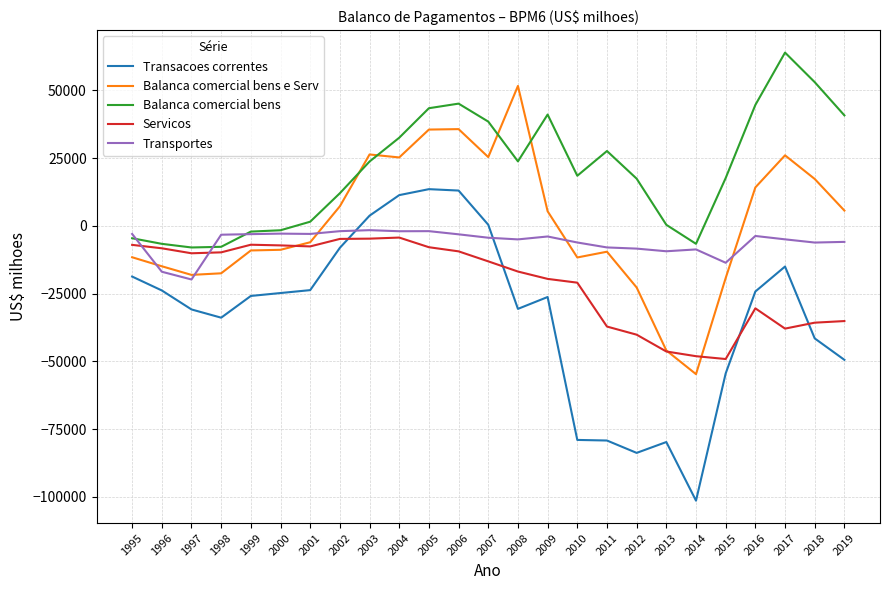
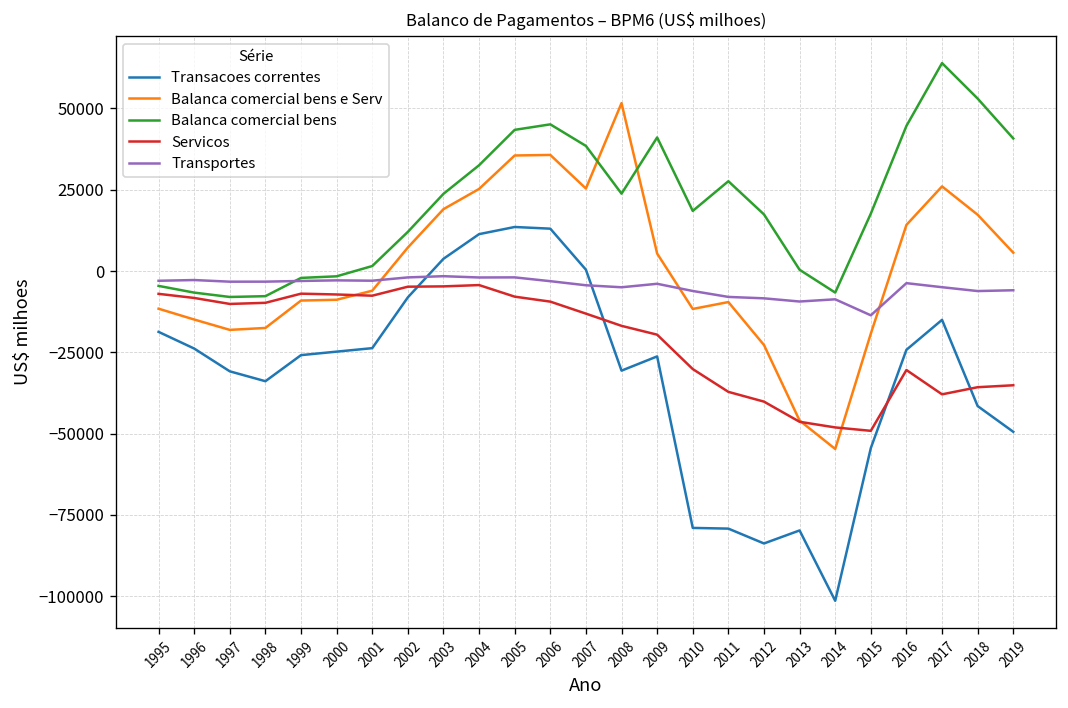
Transportes, 1996: -17000 -> -3000
Transportes, 1997: -20000 -> -3000
Balanca comercial bens e Serv, 2003: 26000 -> 19000
Servicos, 2010: -21000 -> -30000
